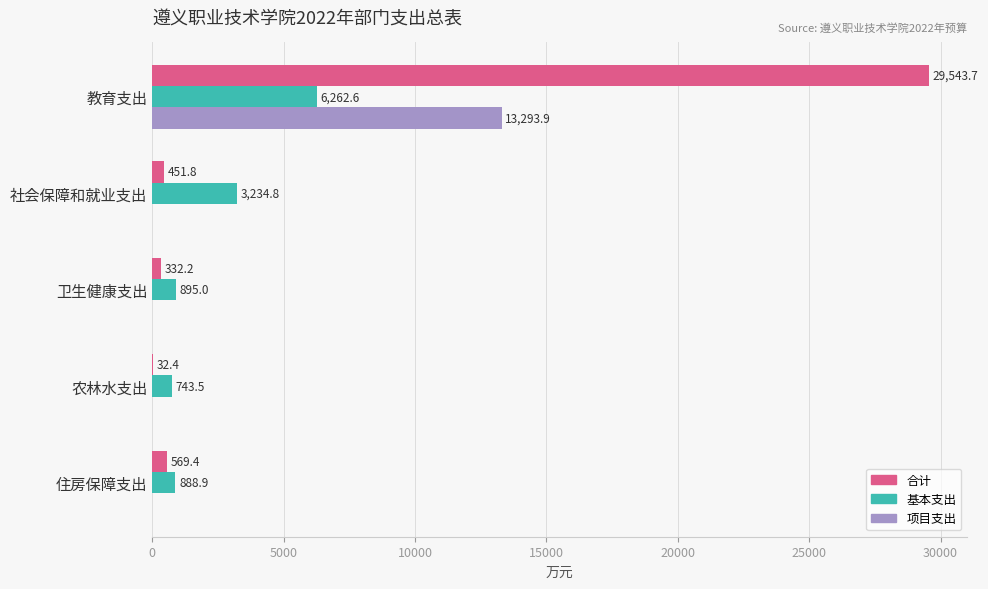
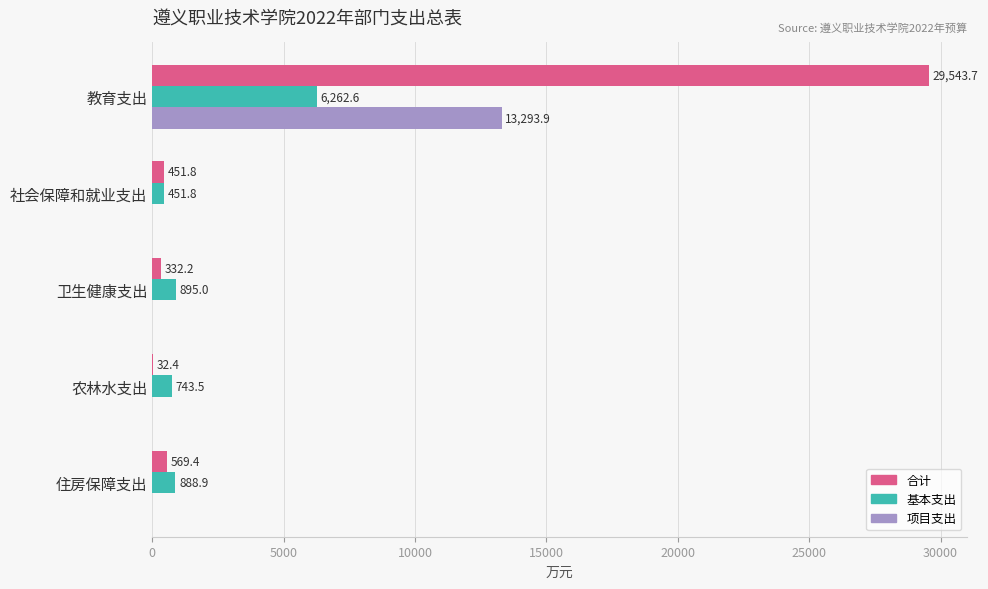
基本支出, 社会保障和就业支出: 3,234.8 -> 451.8
